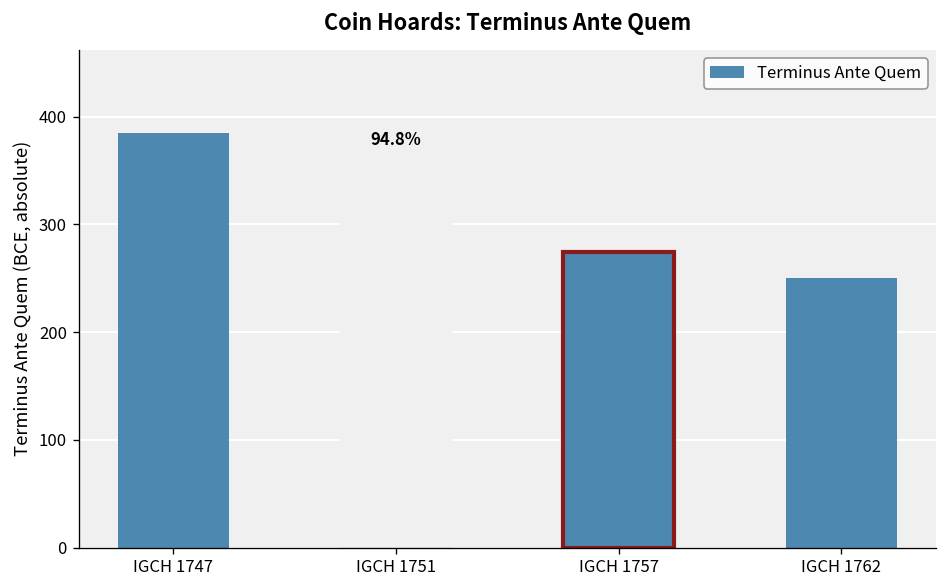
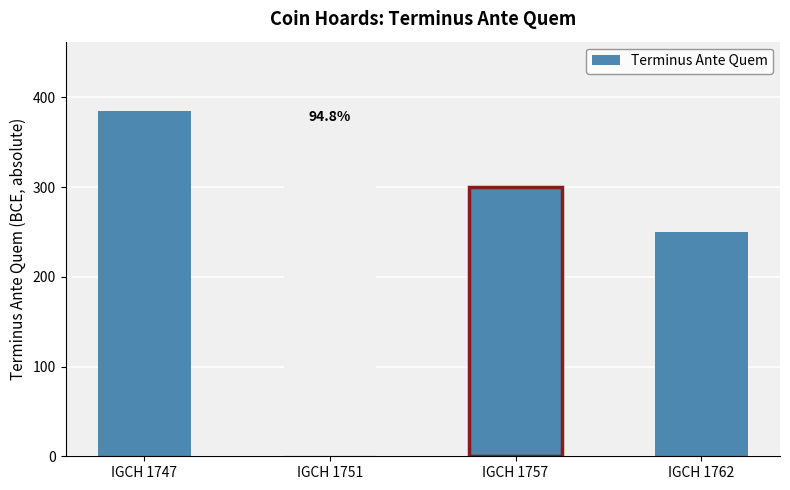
IGCH 1757: 270 -> 300
